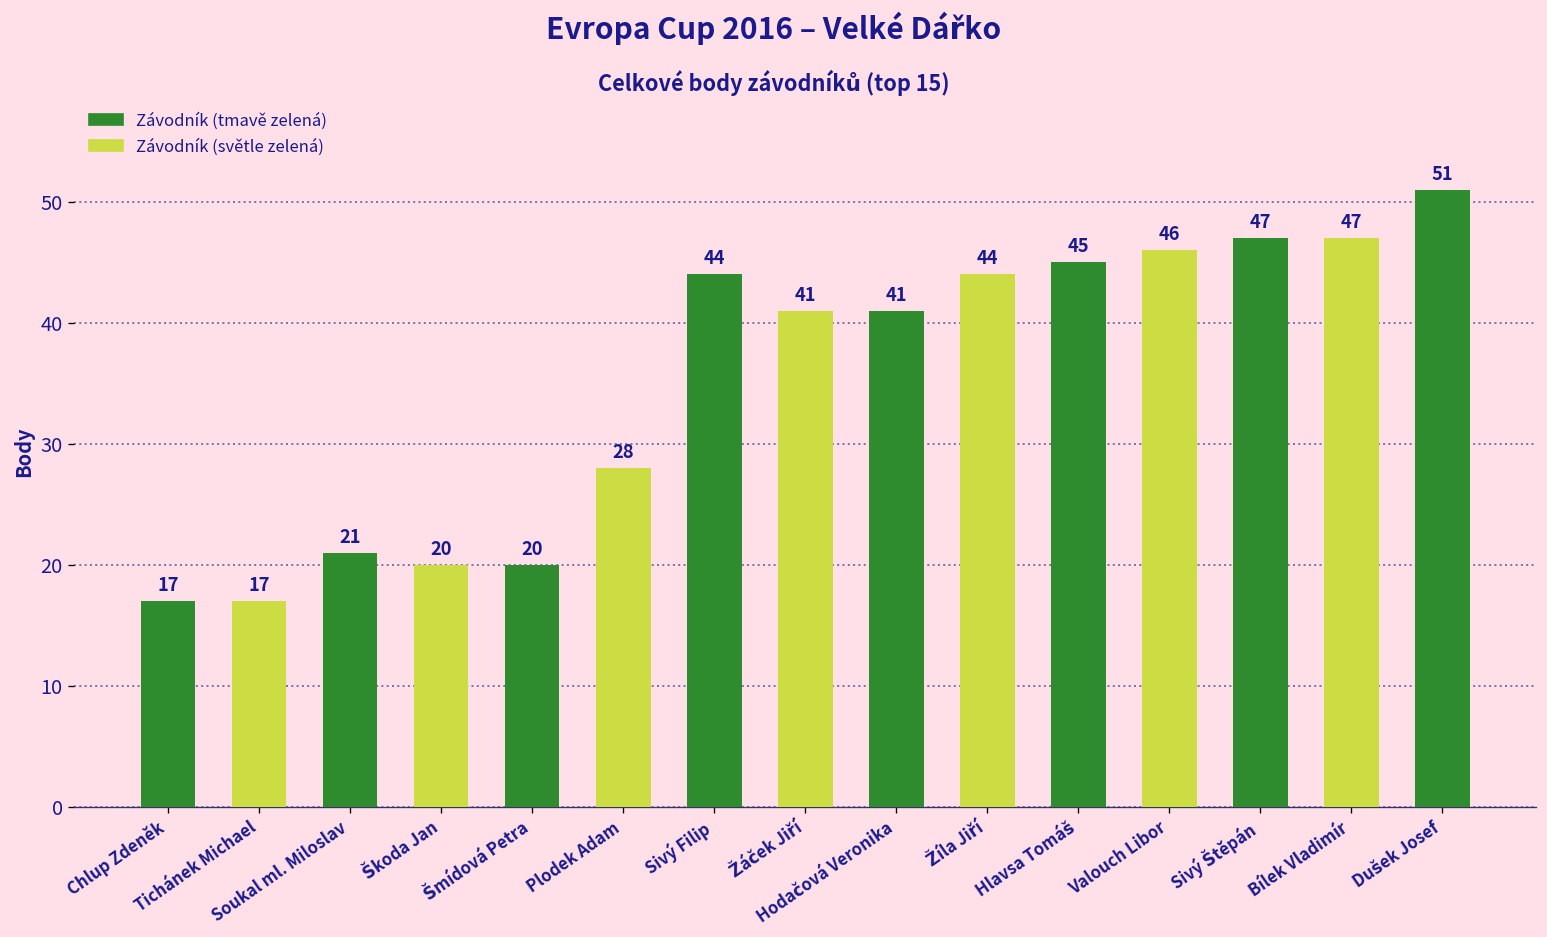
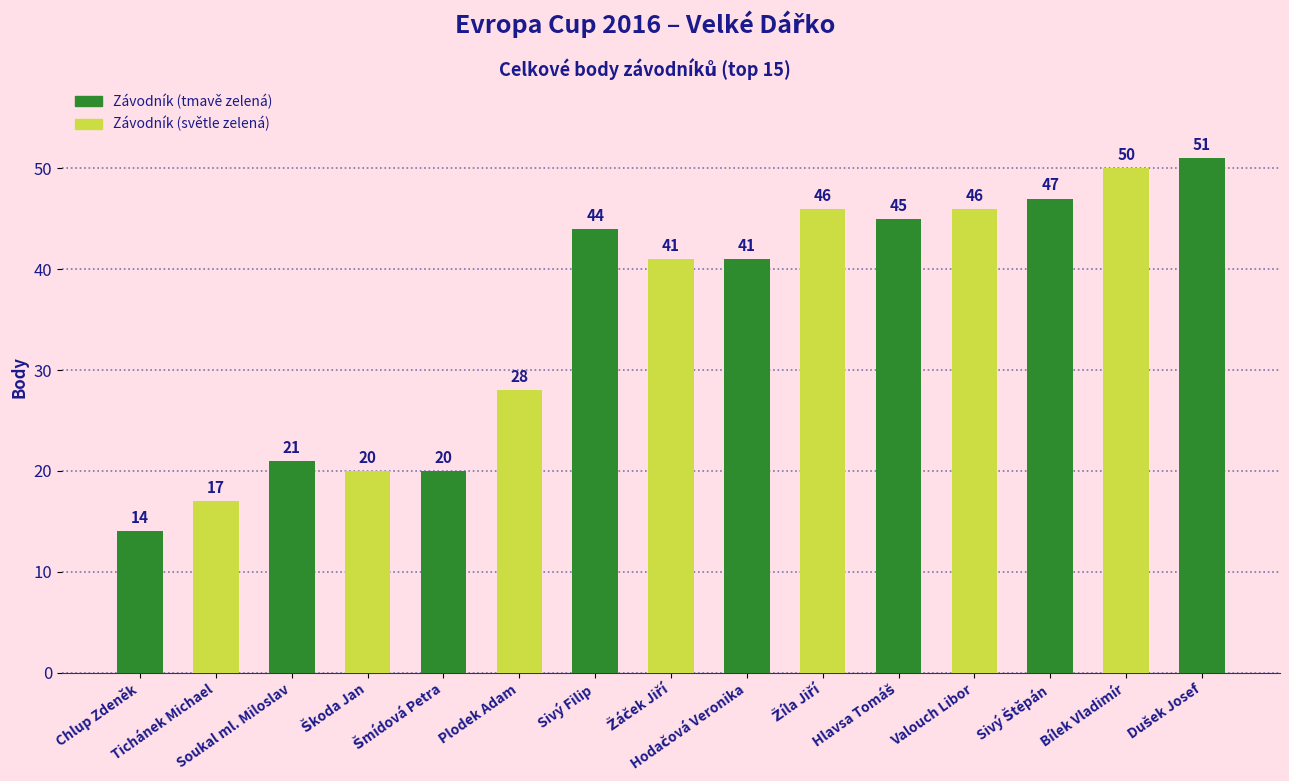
Chlup Zdeněk: 17 -> 14
Žíla Jiří: 44 -> 46
Bílek Vladimír: 47 -> 50
